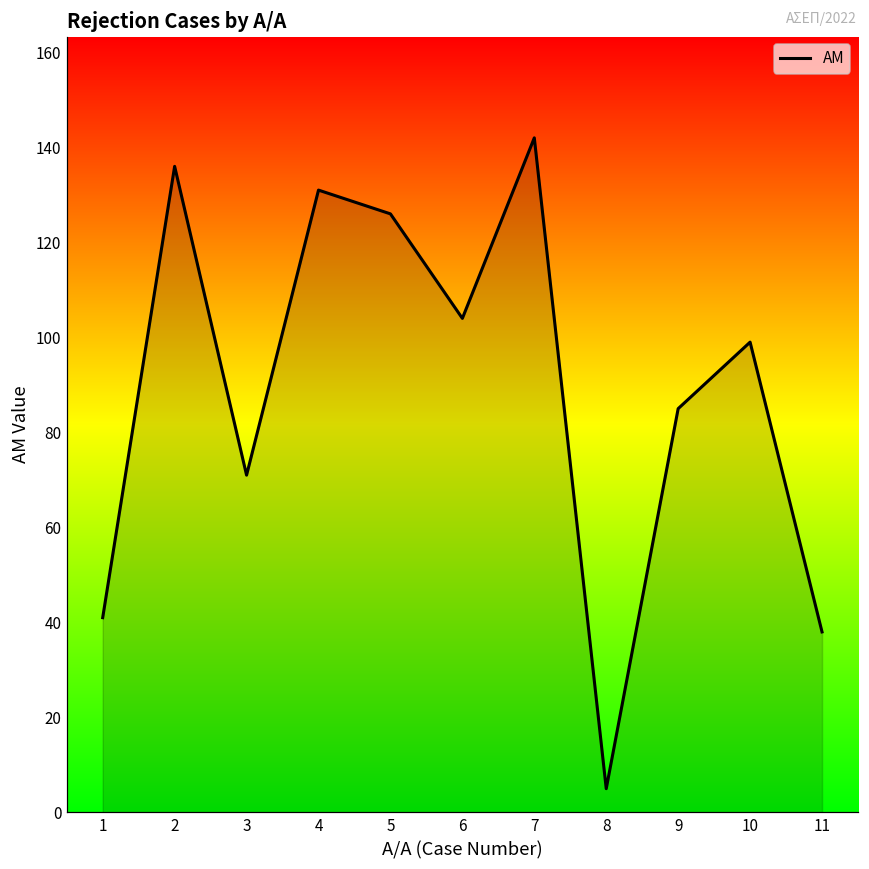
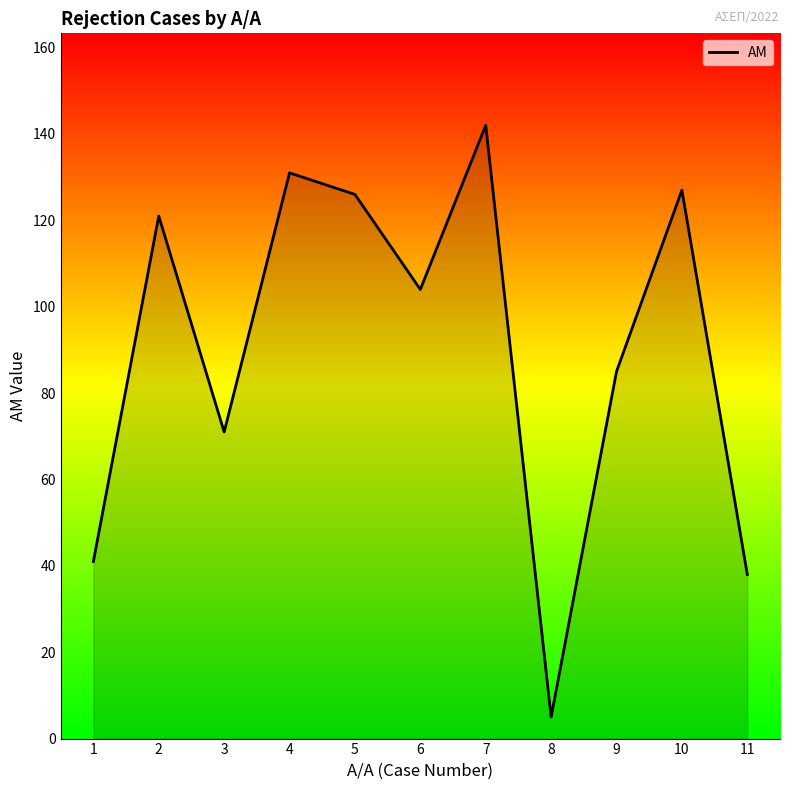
2: 136 -> 121
10: 99 -> 127
